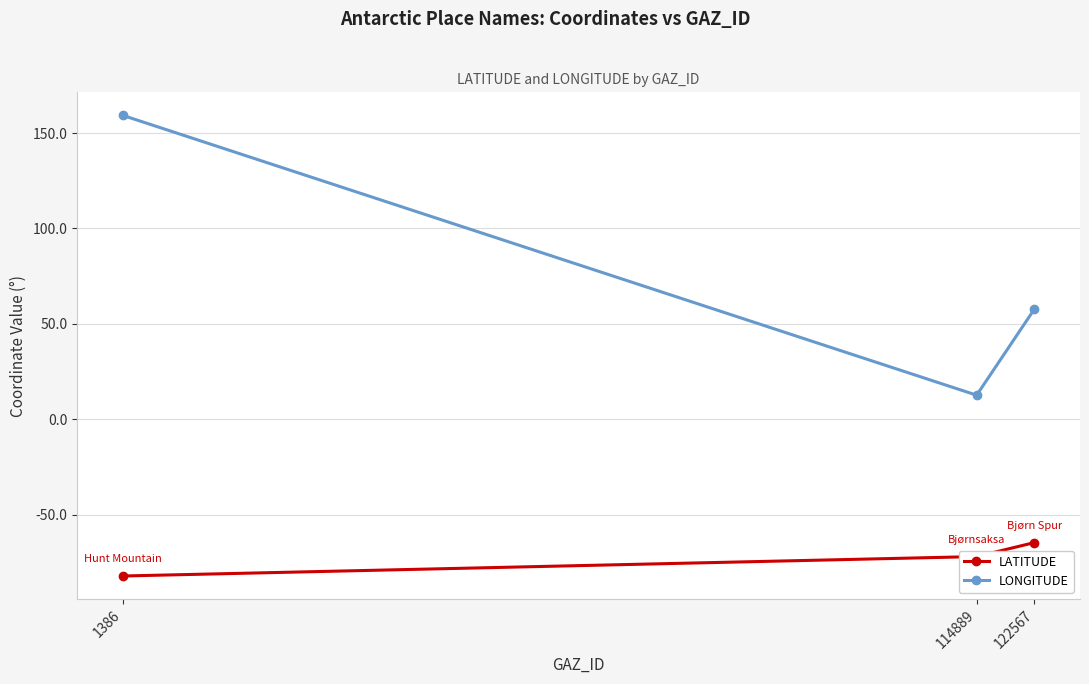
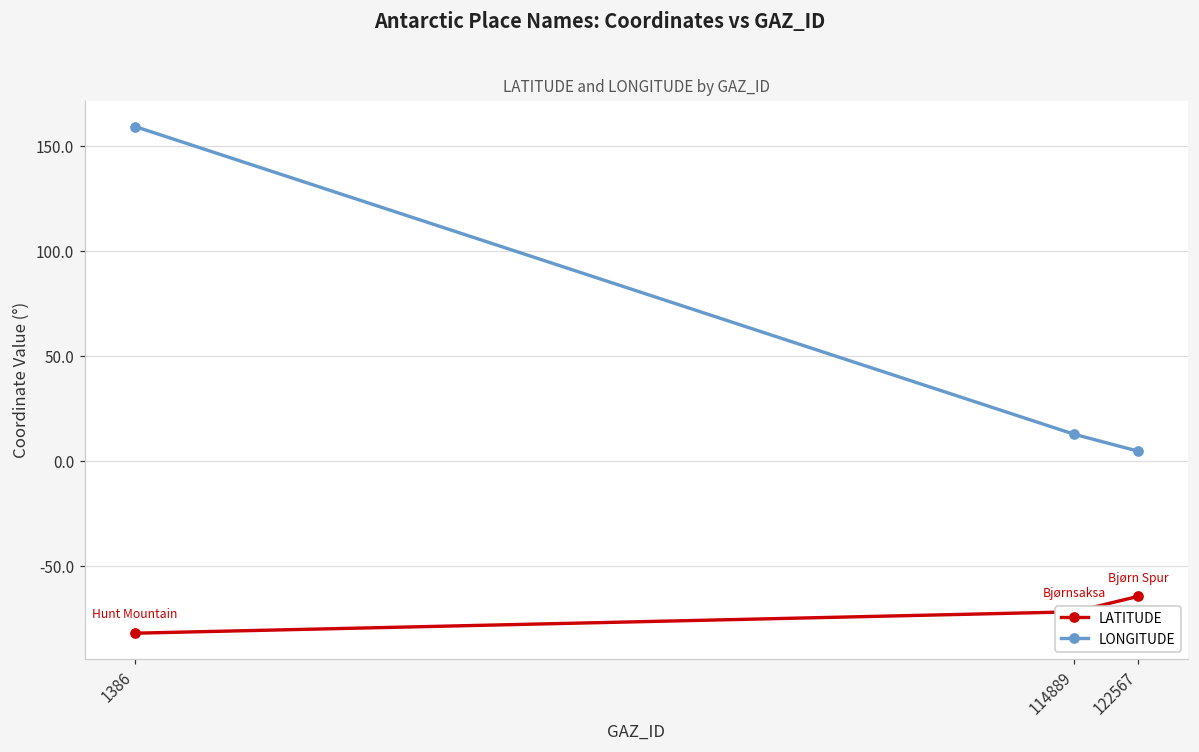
LONGITUDE, 122567: 58 -> 5
